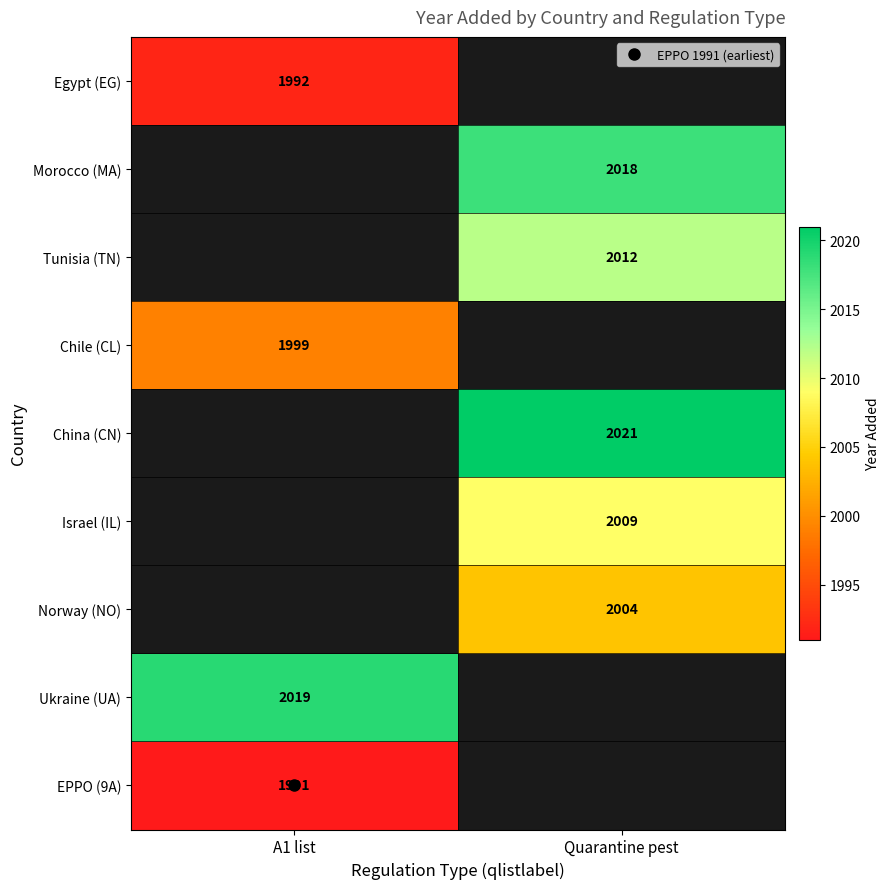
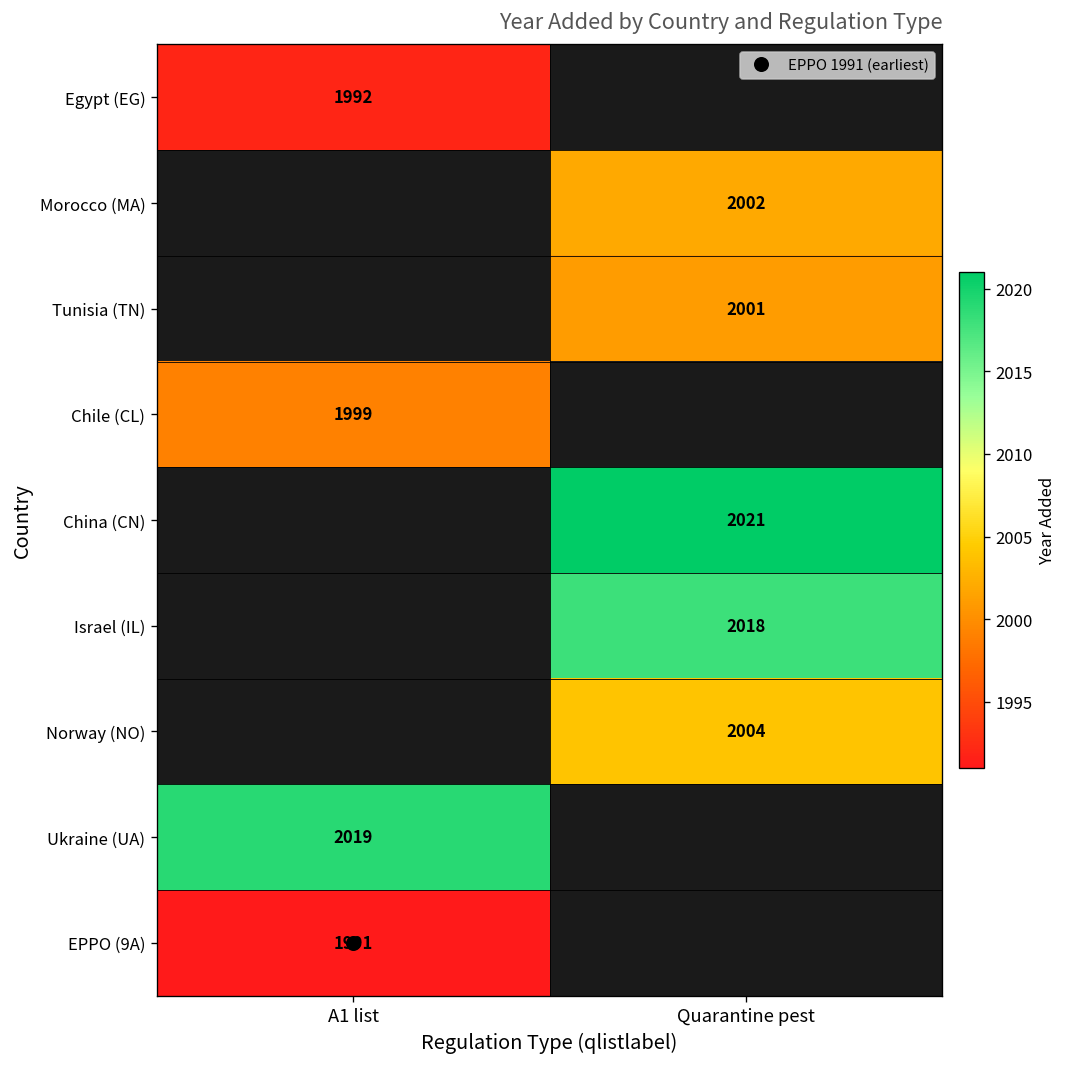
Morocco (MA), Quarantine pest: 2018 -> 2002
Tunisia (TN), Quarantine pest: 2012 -> 2001
Israel (IL), Quarantine pest: 2009 -> 2018
